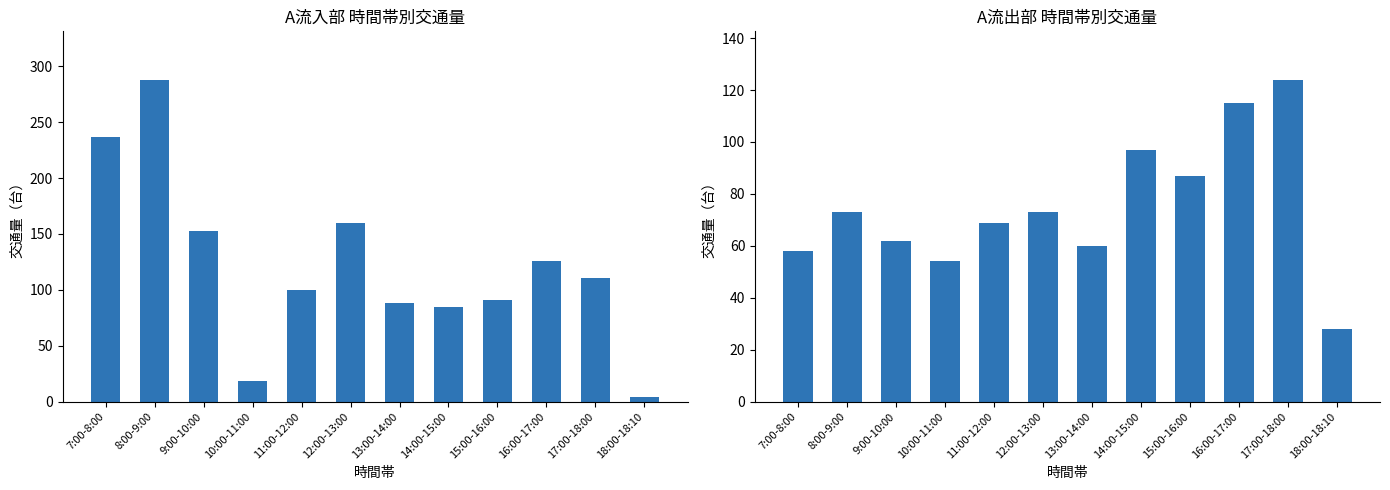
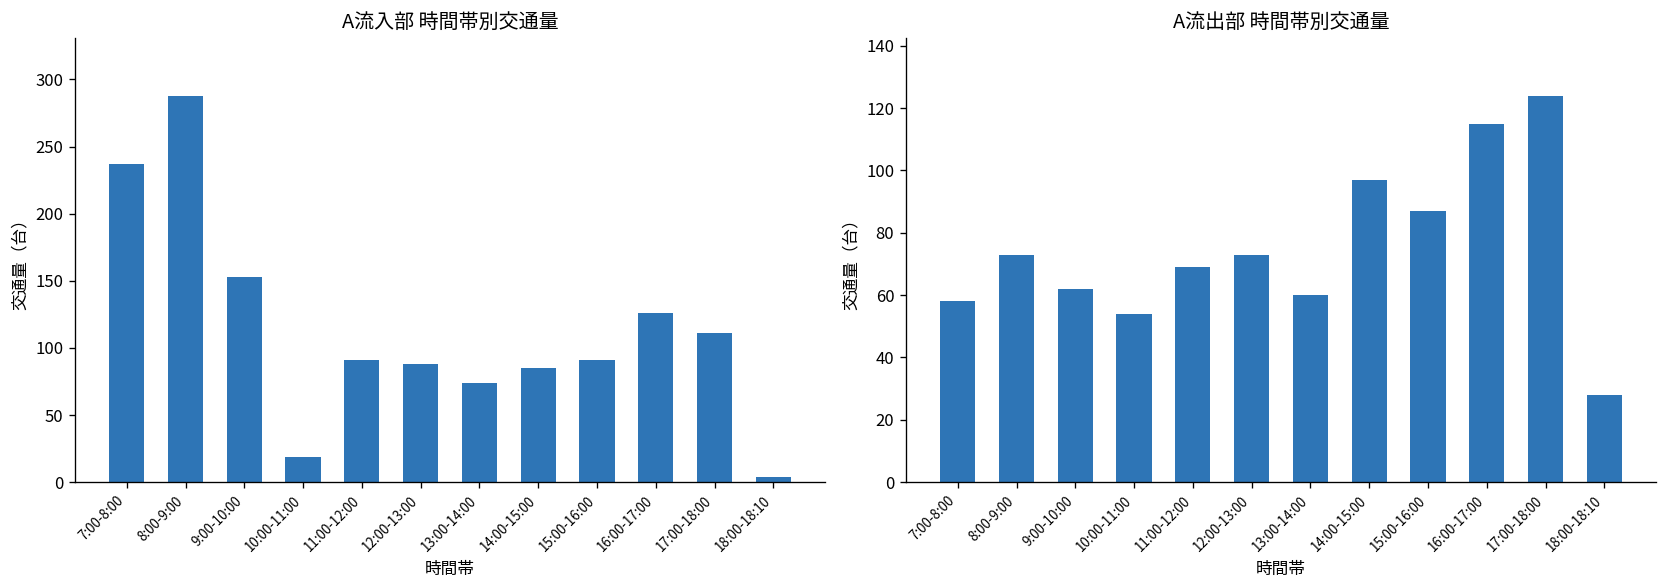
A流入部 時間帯別交通量, 11:00-12:00: 100 -> 91
A流入部 時間帯別交通量, 12:00-13:00: 160 -> 88
A流入部 時間帯別交通量, 13:00-14:00: 88 -> 74
